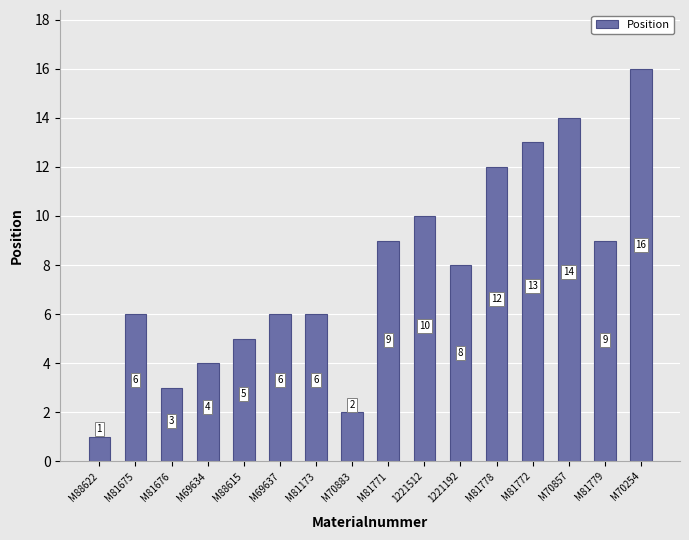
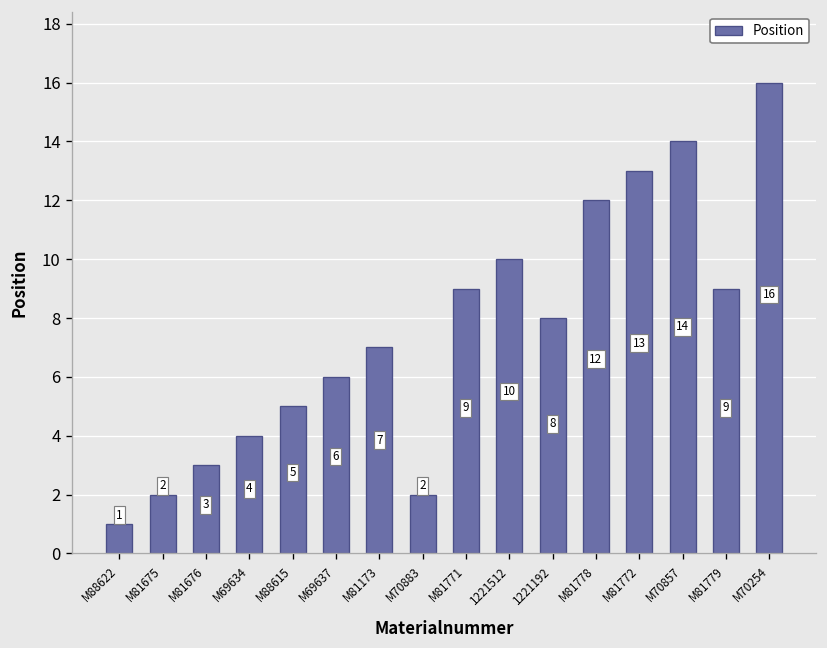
M81675: 6 -> 2
M81173: 6 -> 7
